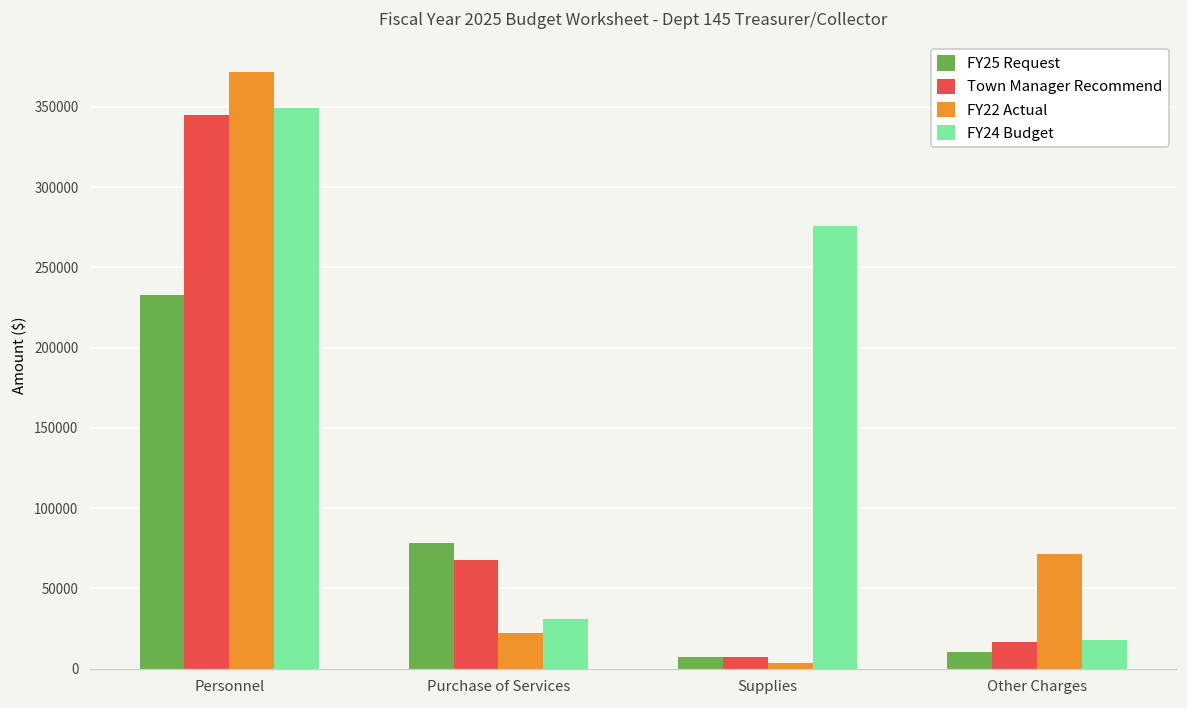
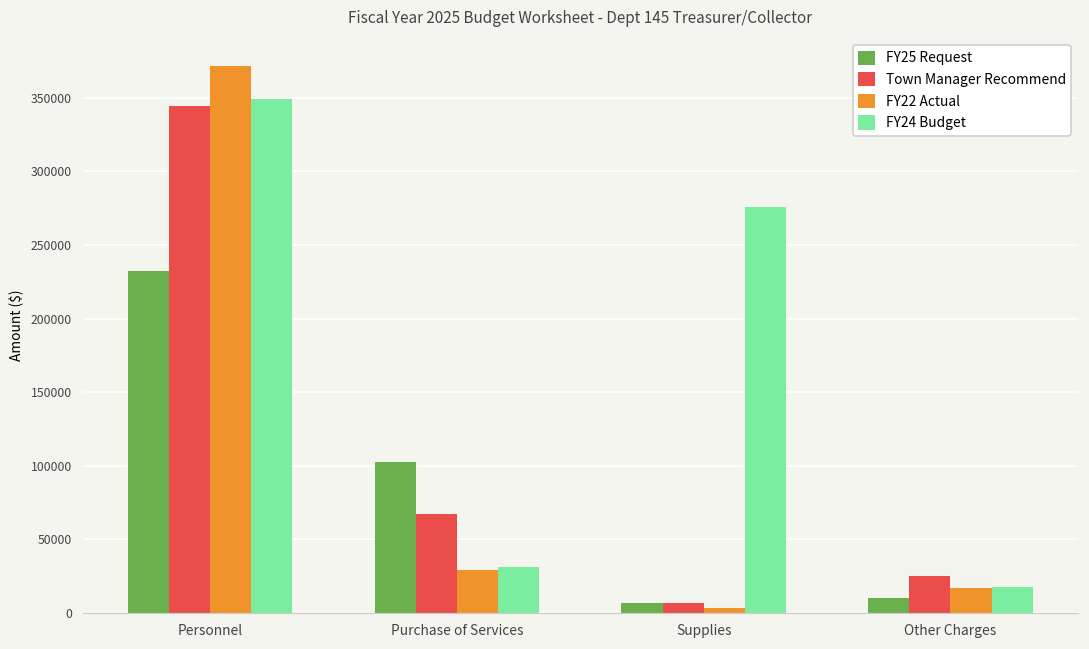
FY25 Request, Purchase of Services: 79000 -> 103000
FY22 Actual, Purchase of Services: 22000 -> 29000
Town Manager Recommend, Other Charges: 17000 -> 25000
FY22 Actual, Other Charges: 71000 -> 17000
